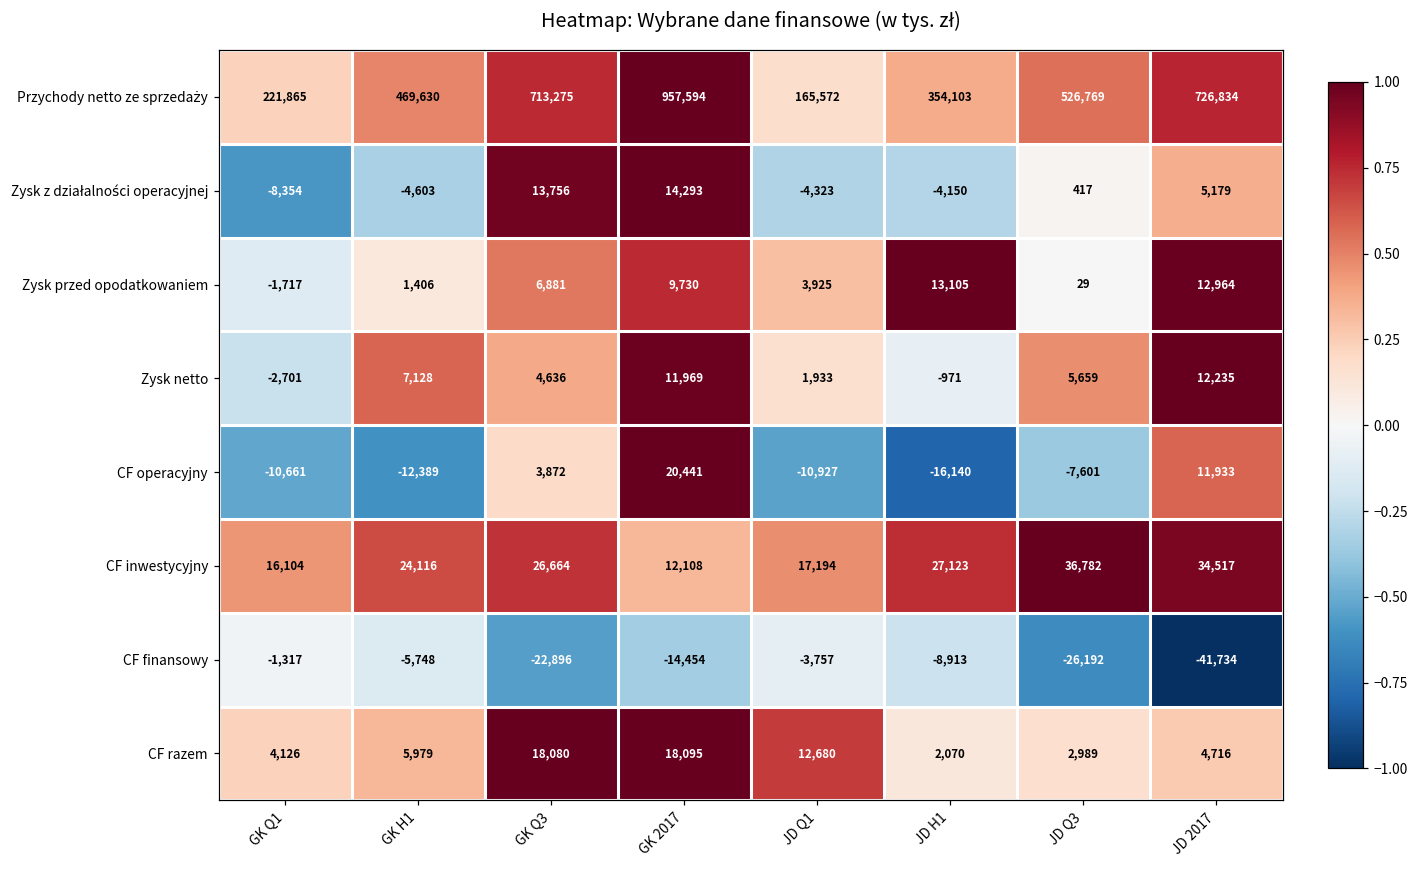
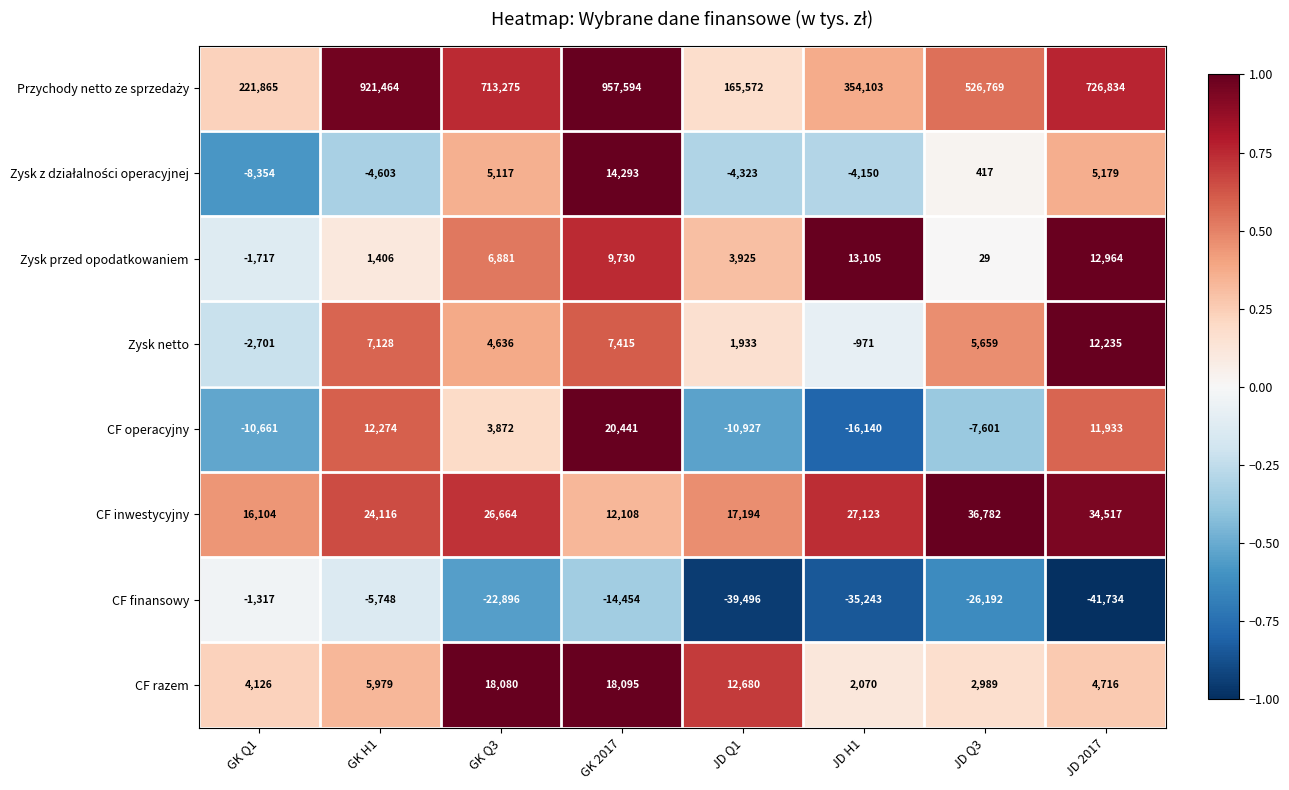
Przychody netto ze sprzedaży, GK H1: 469,630 -> 921,464
Zysk z działalności operacyjnej, GK Q3: 13,756 -> 5,117
Zysk netto, GK 2017: 11,969 -> 7,415
CF operacyjny, GK H1: -12,389 -> 12,274
CF finansowy, JD Q1: -3,757 -> -39,496
CF finansowy, JD H1: -8,913 -> -35,243
